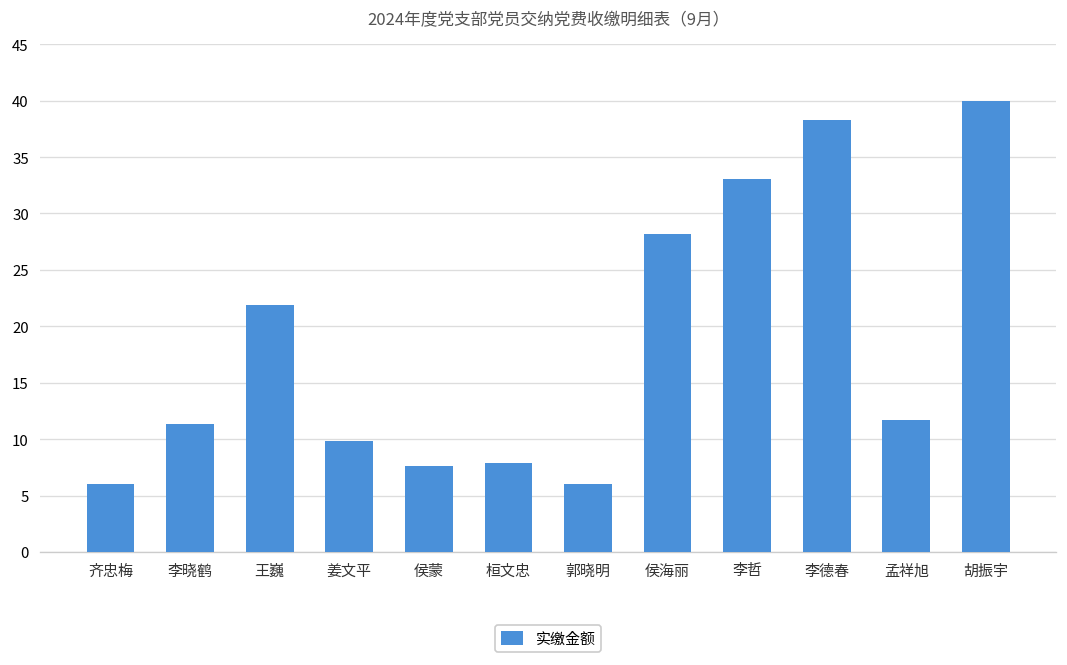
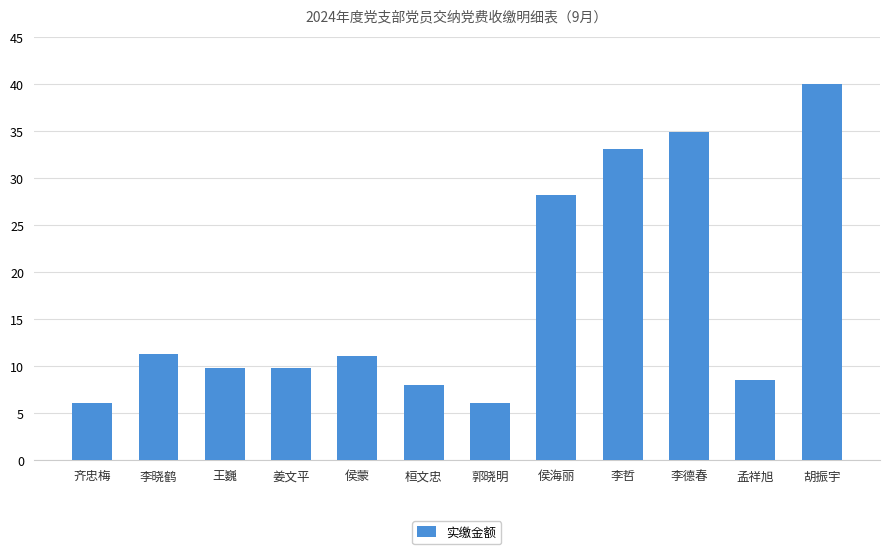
王巍: 22 -> 10
侯蒙: 8 -> 11
李德春: 38 -> 35
孟祥旭: 12 -> 9
